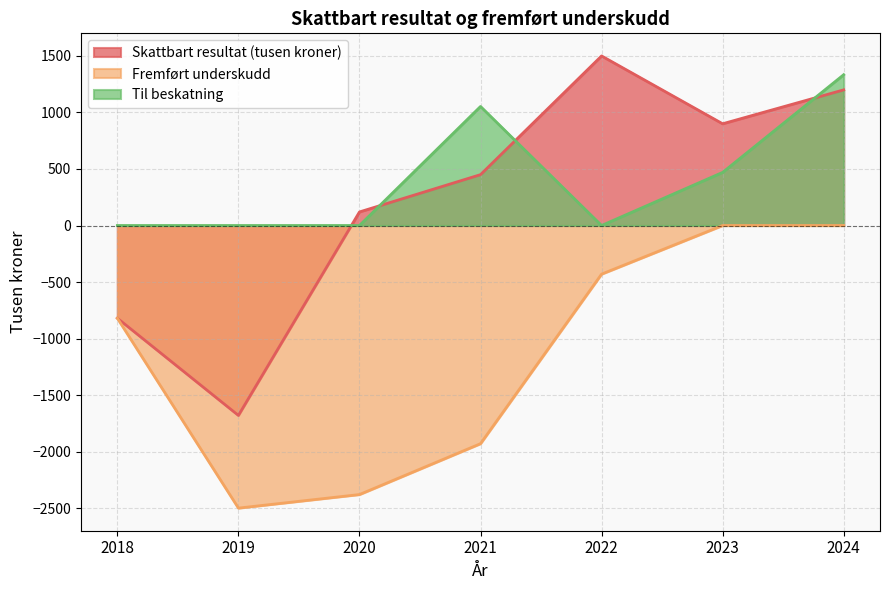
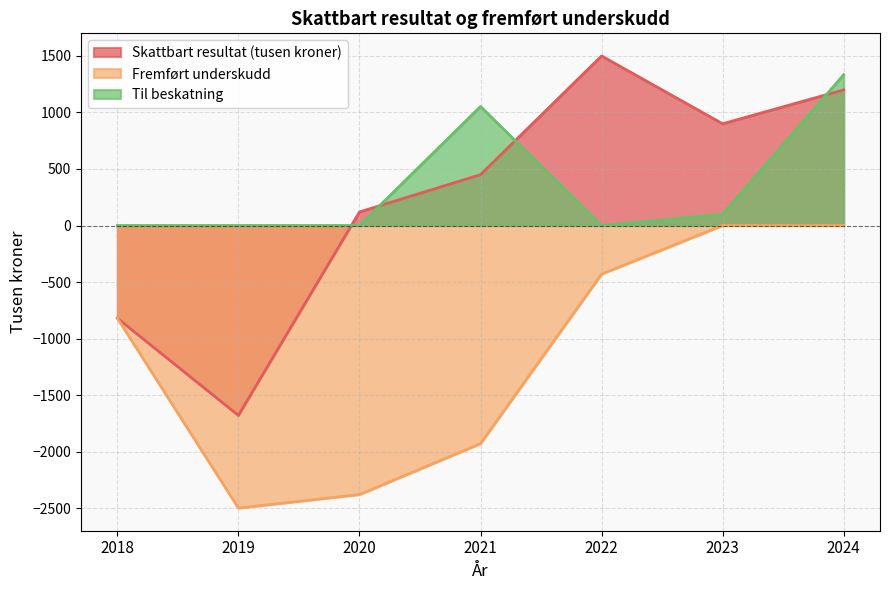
Til beskatning, 2023: 470 -> 100
